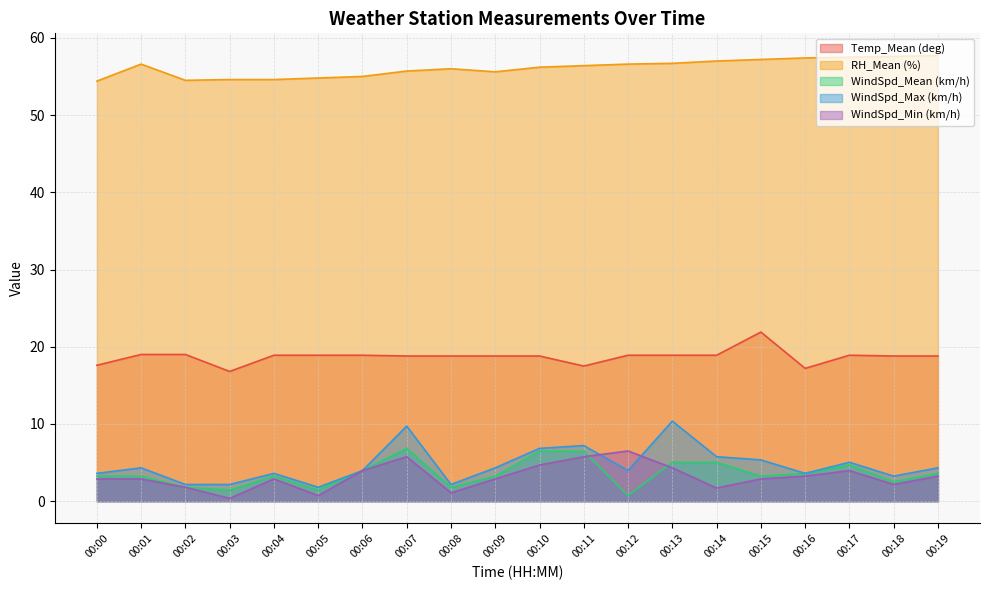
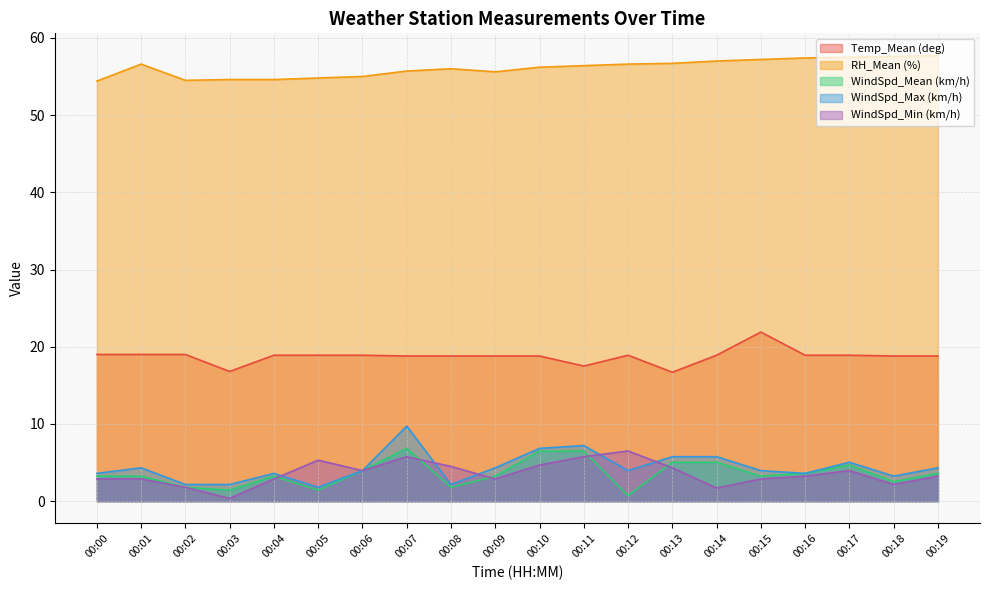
Temp_Mean (deg), 00:00: 18 -> 19
WindSpd_Min (km/h), 00:05: 1 -> 5
WindSpd_Min (km/h), 00:08: 1 -> 5
Temp_Mean (deg), 00:13: 19 -> 17
WindSpd_Max (km/h), 00:13: 10 -> 6
WindSpd_Max (km/h), 00:15: 5 -> 4
Temp_Mean (deg), 00:16: 17 -> 19
